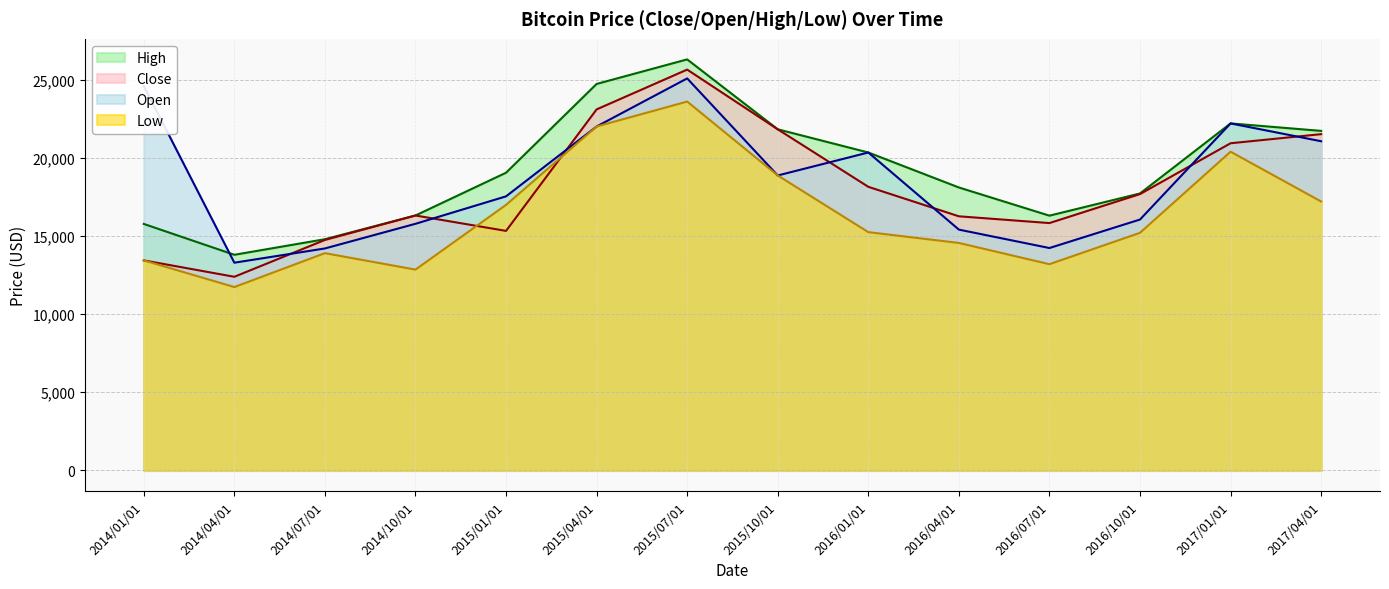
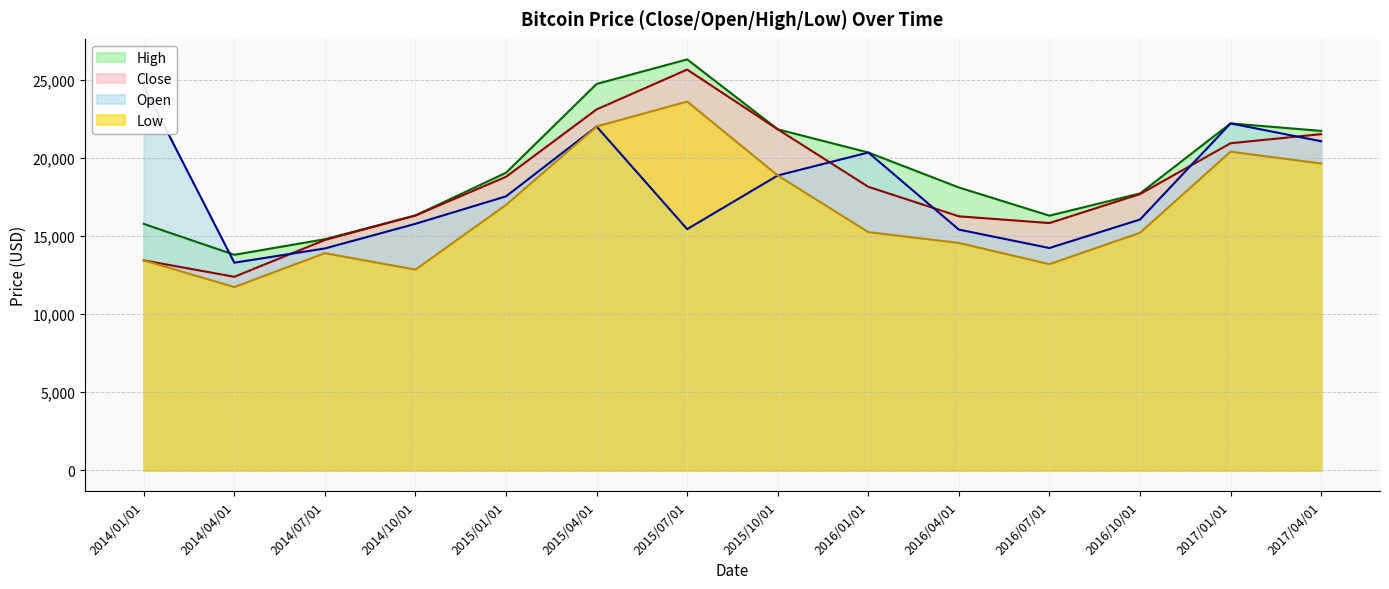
Close, 2015/01/01: 15,300 -> 18,800
Open, 2015/07/01: 25,100 -> 15,400
Low, 2017/04/01: 17,200 -> 19,600
